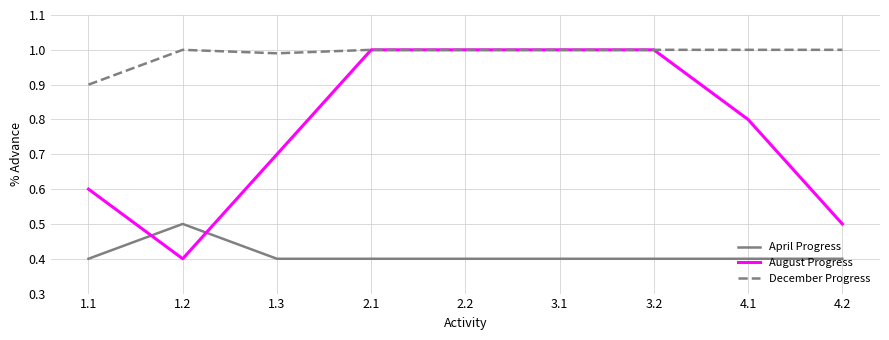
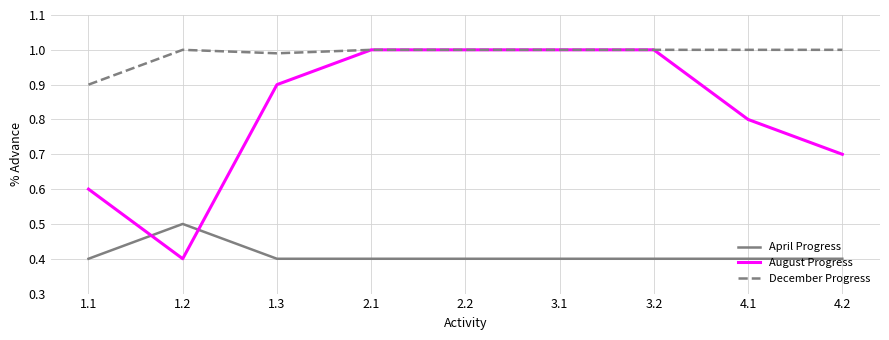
August Progress, 1.3: 0.7 -> 0.9
August Progress, 4.2: 0.5 -> 0.7
